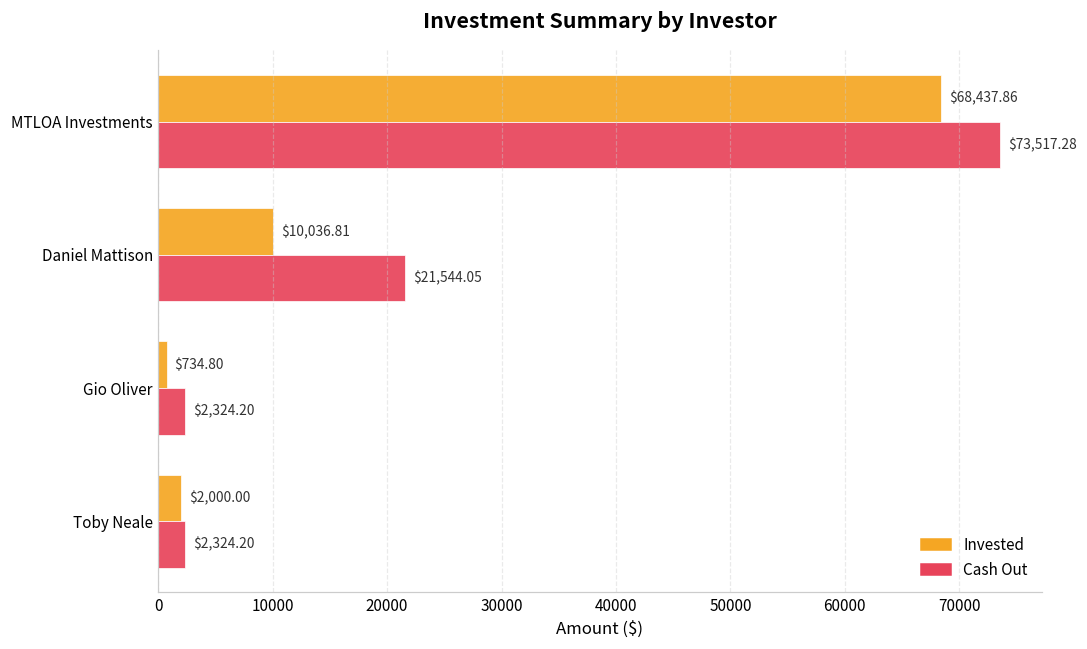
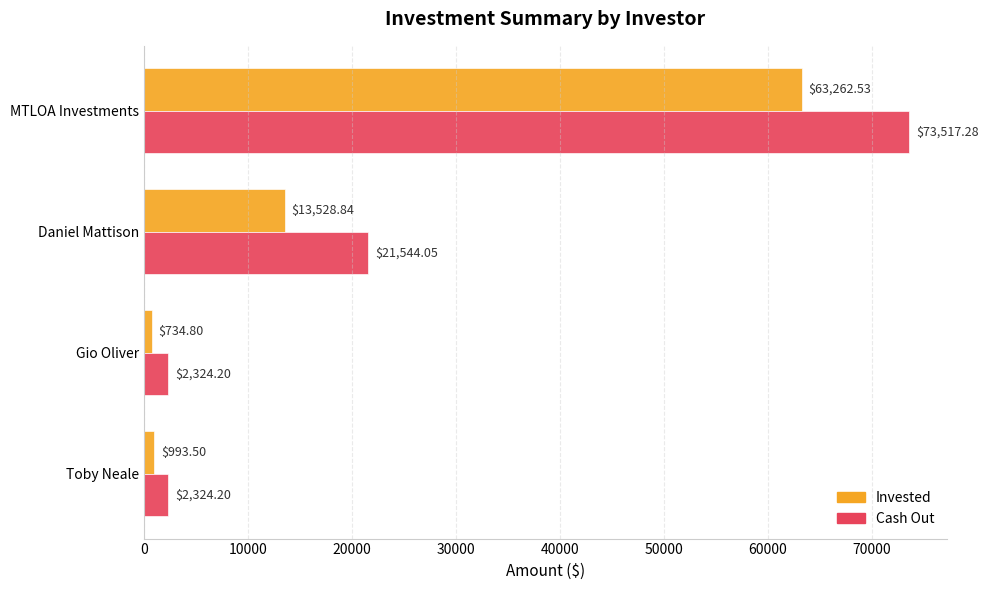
Invested, MTLOA Investments: $68,437.86 -> $63,262.53
Invested, Daniel Mattison: $10,036.81 -> $13,528.84
Invested, Toby Neale: $2,000.00 -> $993.50
